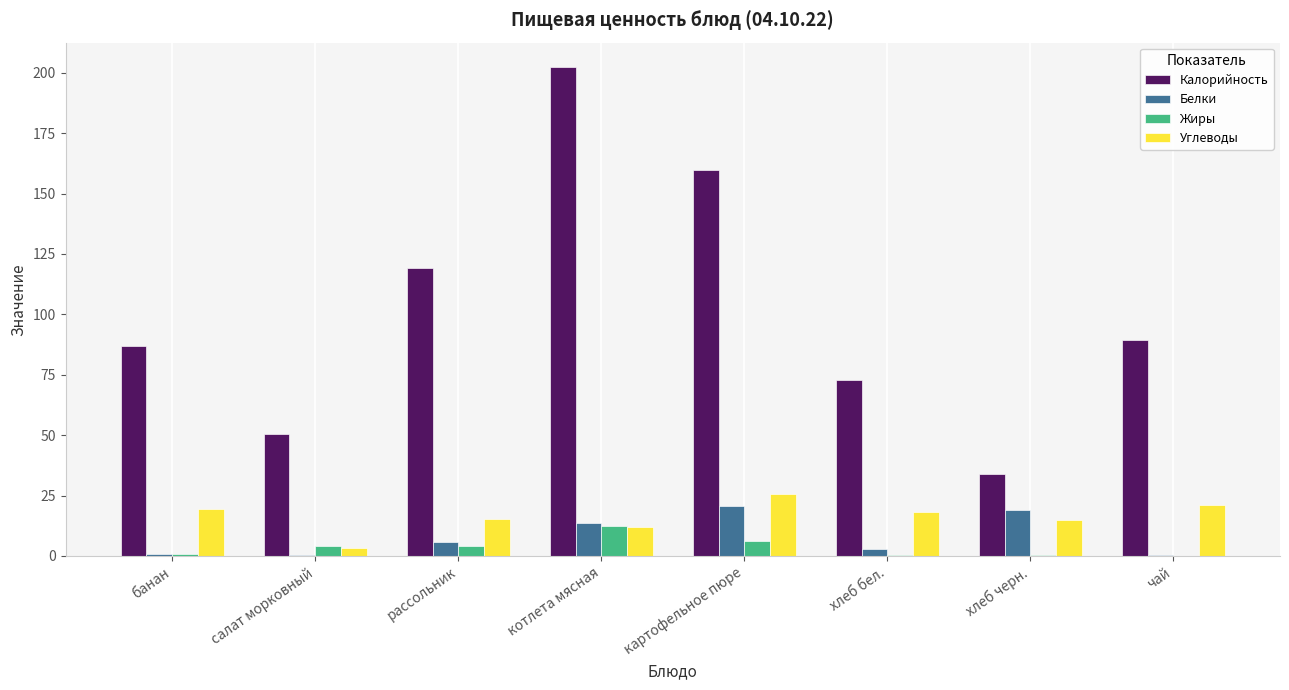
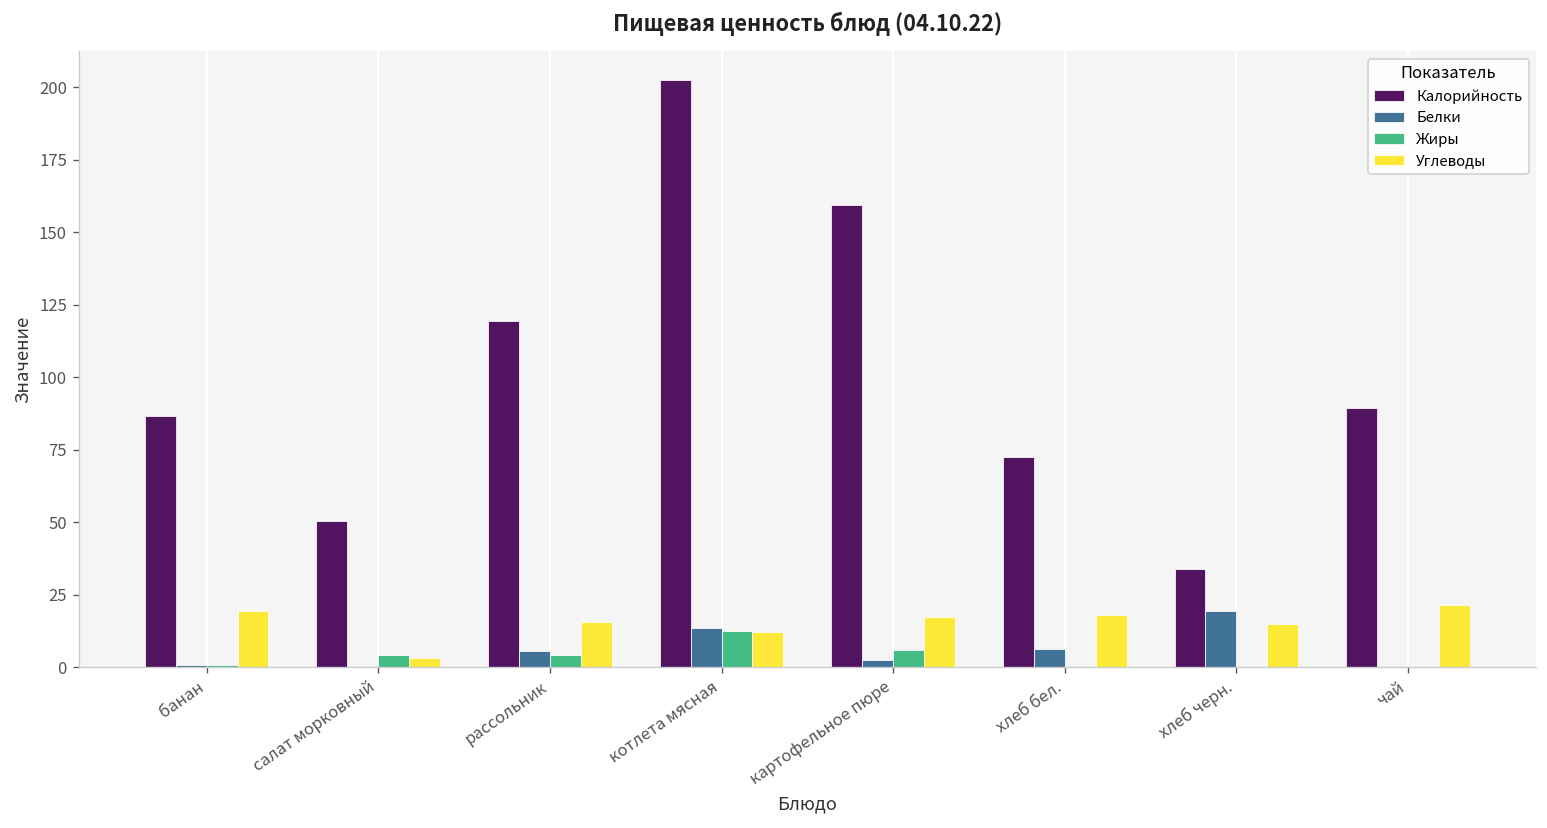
Белки, картофельное пюре: 21 -> 2
Углеводы, картофельное пюре: 26 -> 17
Белки, хлеб бел.: 3 -> 6
